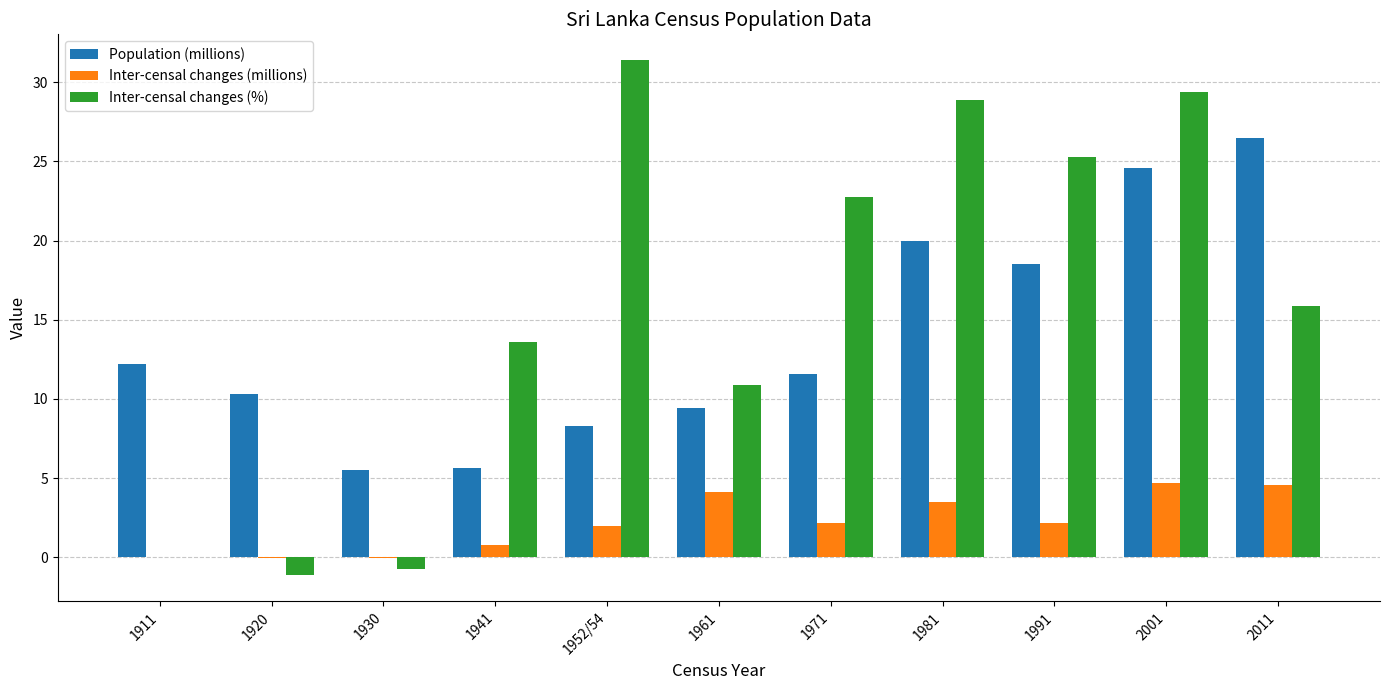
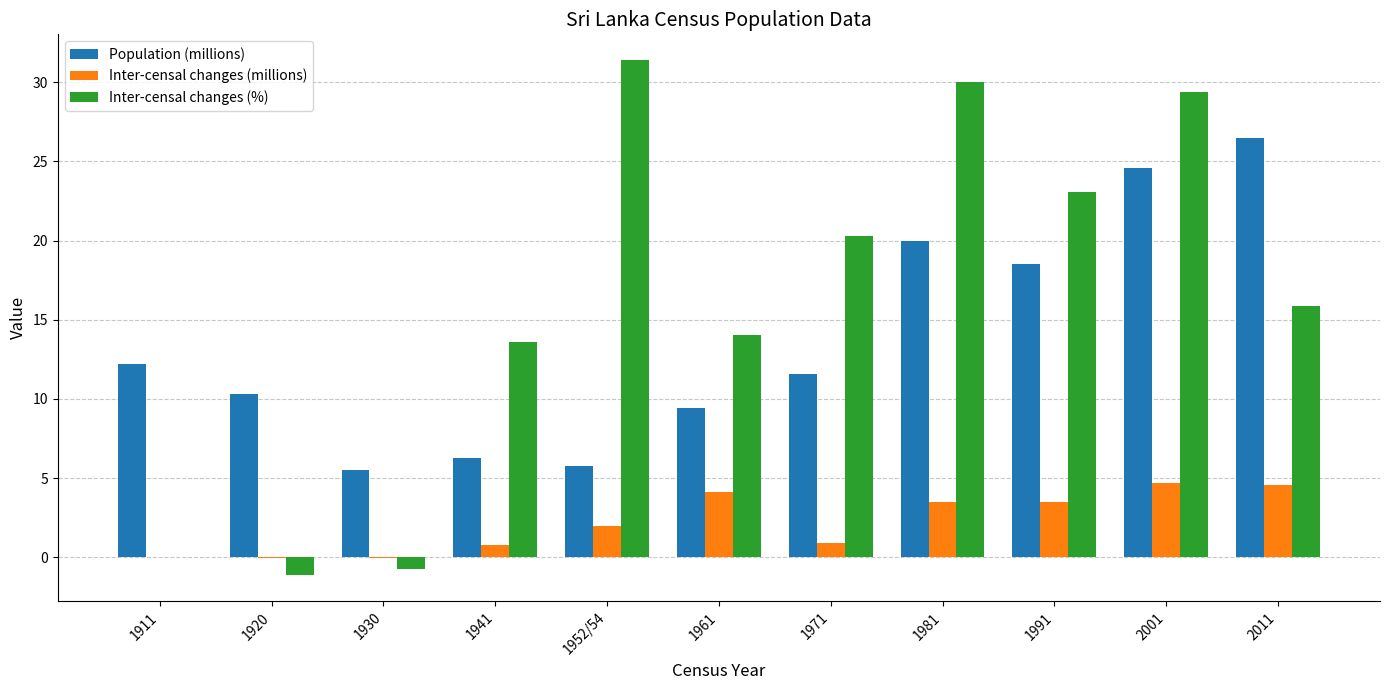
Population (millions), 1941: 5.7 -> 6.3
Population (millions), 1952/54: 8.3 -> 5.8
Inter-censal changes (%), 1961: 10.9 -> 14.0
Inter-censal changes (millions), 1971: 2.1 -> 0.9
Inter-censal changes (%), 1971: 22.8 -> 20.3
Inter-censal changes (%), 1981: 28.9 -> 30.0
Inter-censal changes (millions), 1991: 2.2 -> 3.5
Inter-censal changes (%), 1991: 25.3 -> 23.1
